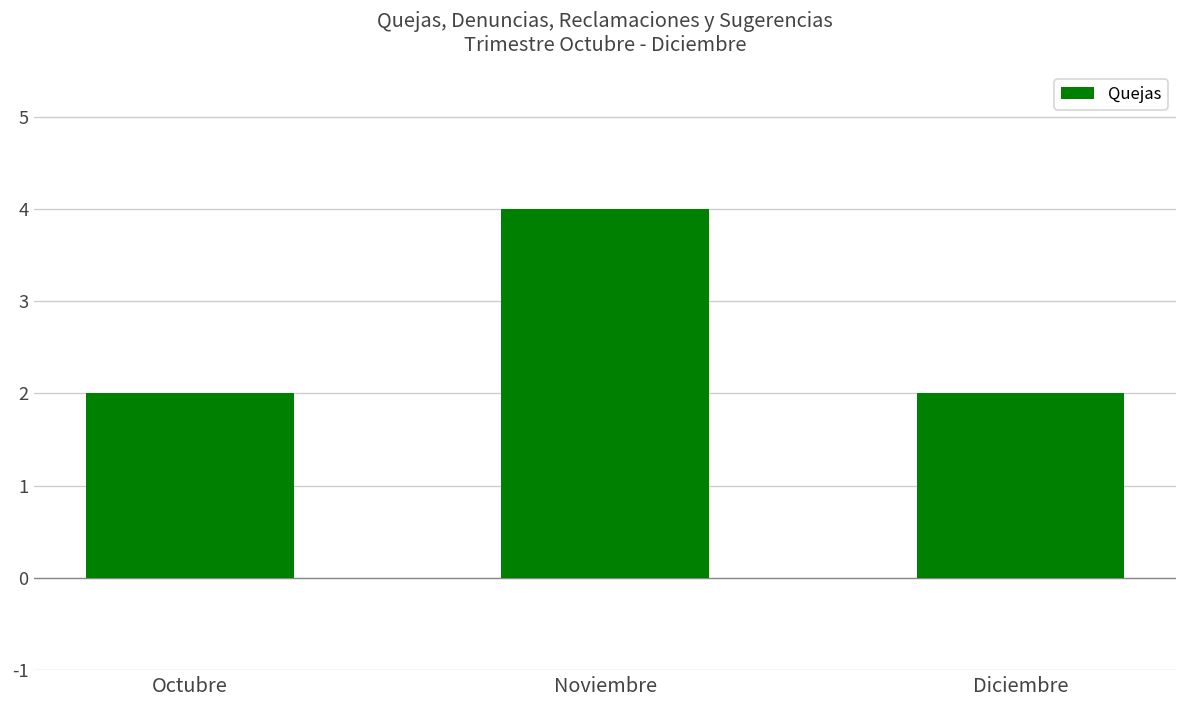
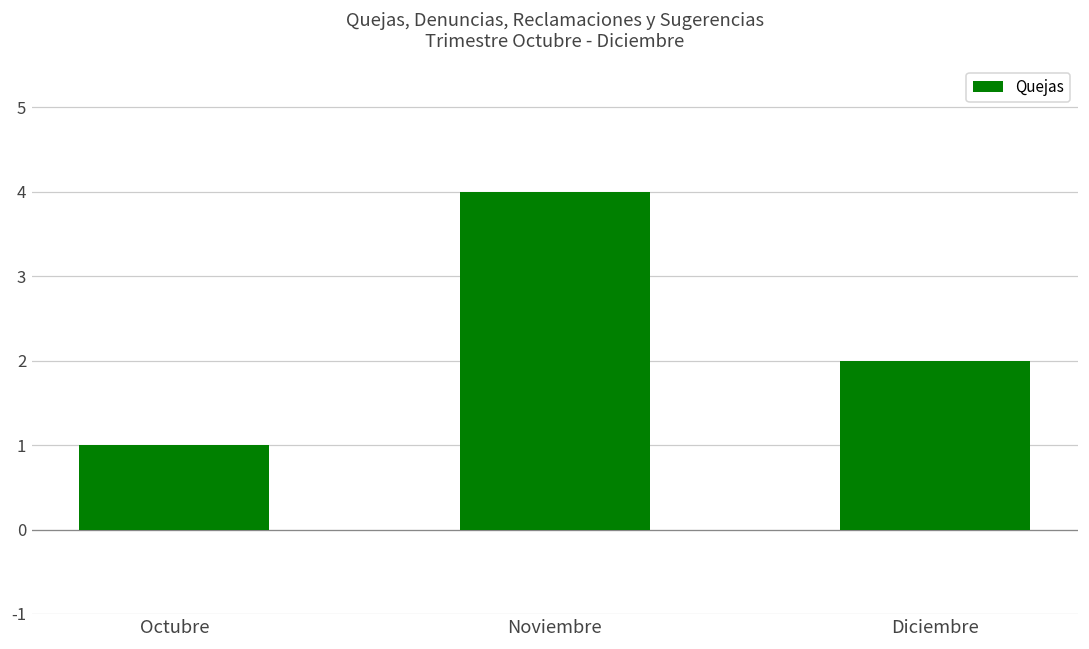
Octubre: 2 -> 1
